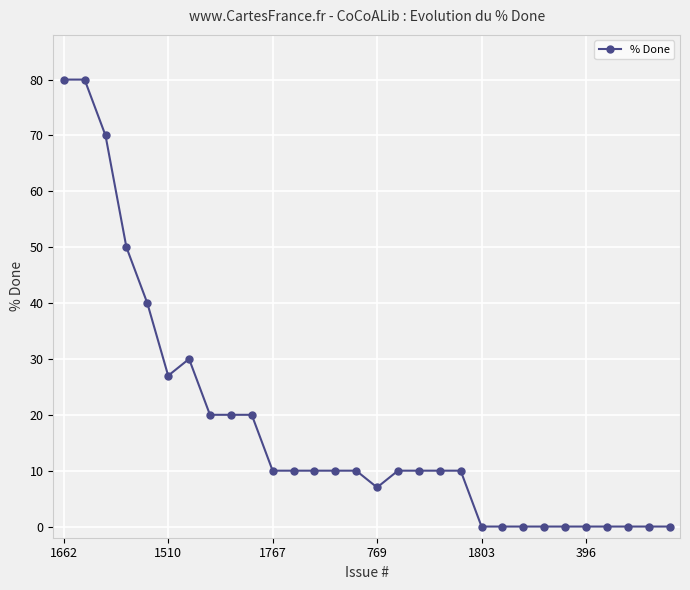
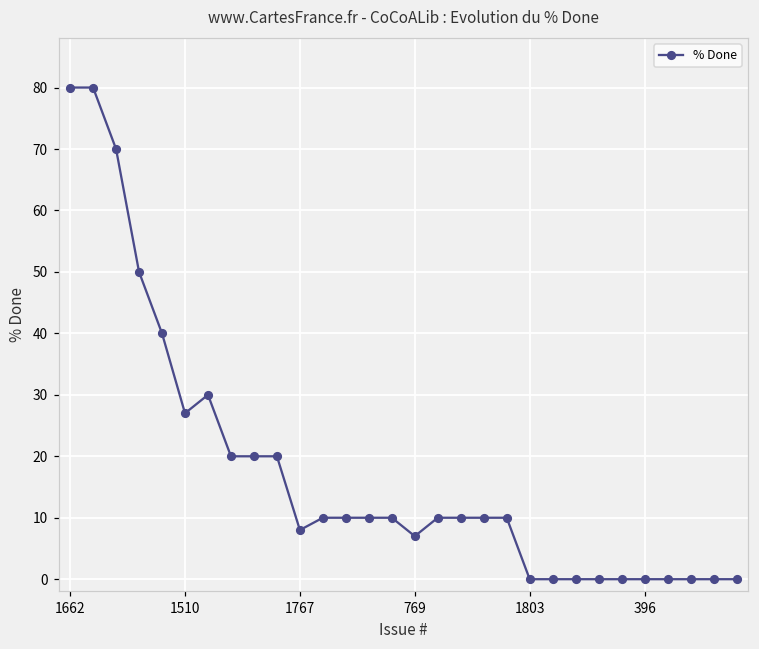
1767: 10 -> 8
